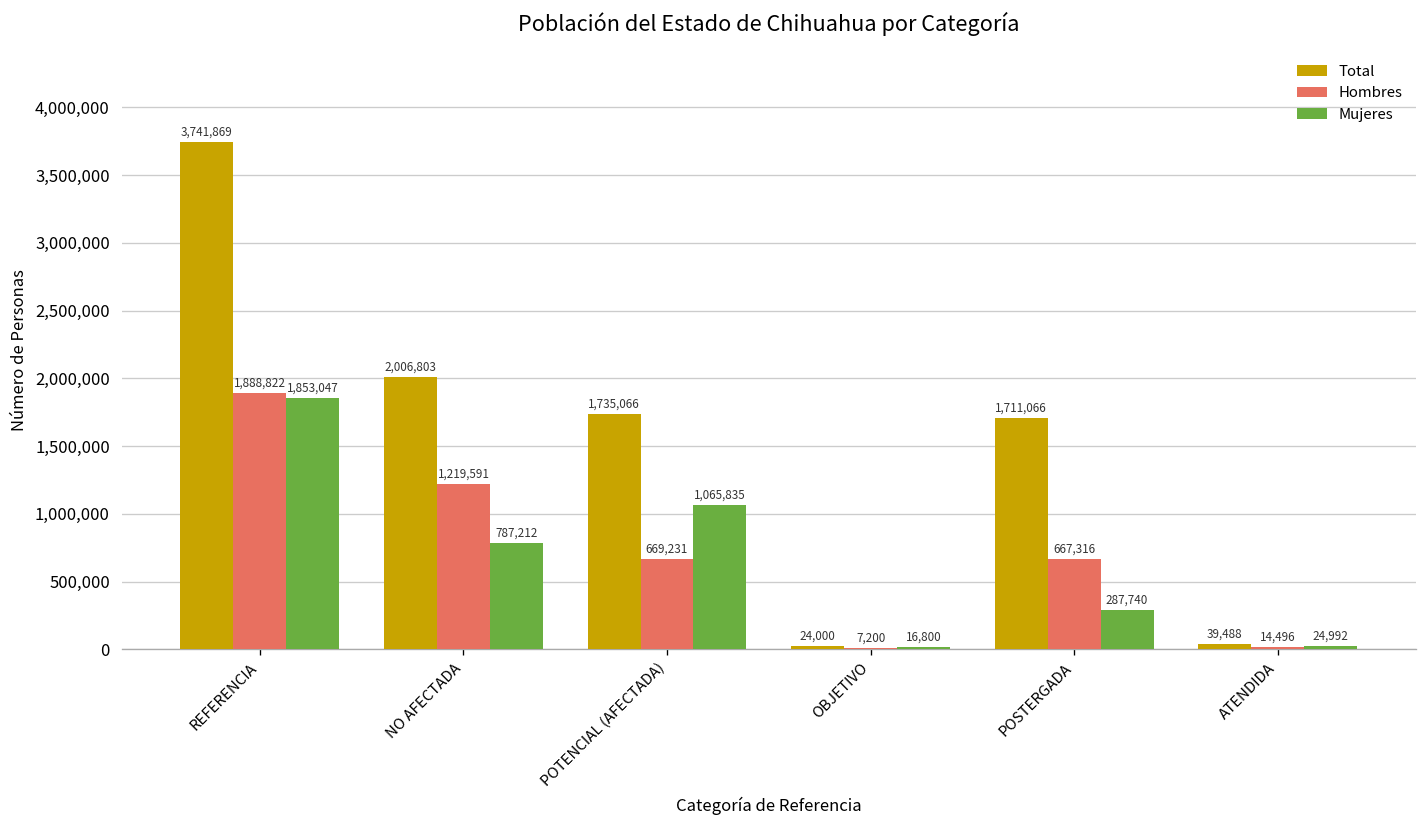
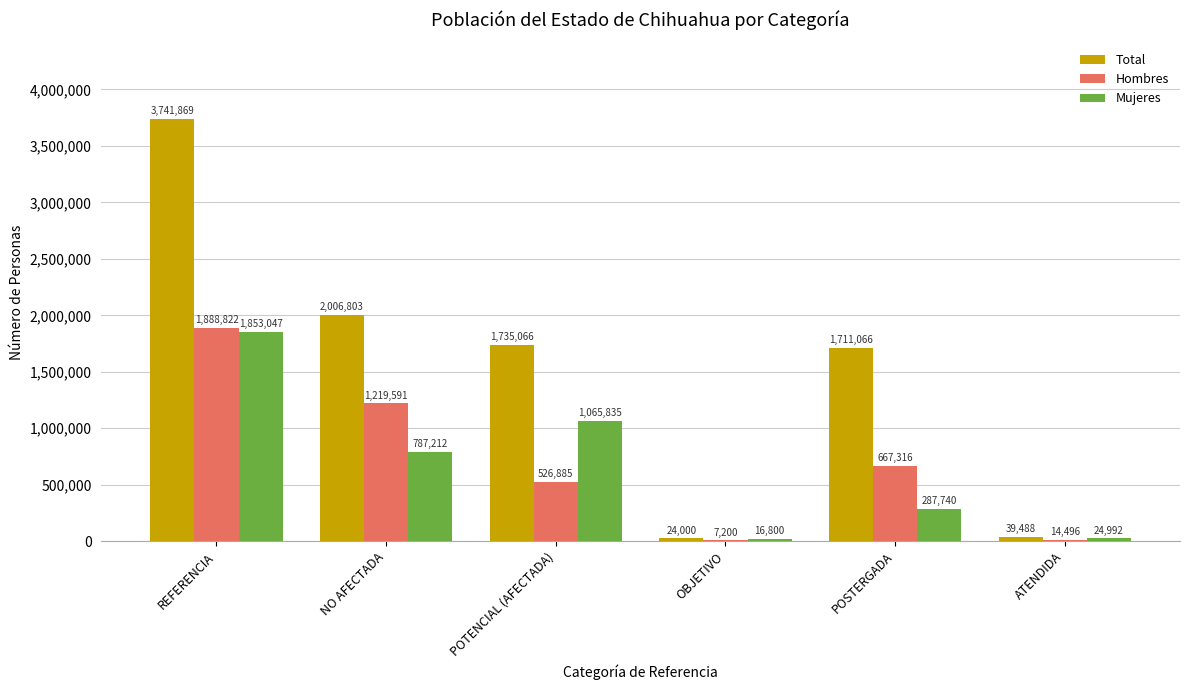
Hombres, POTENCIAL (AFECTADA): 669,231 -> 526,885
